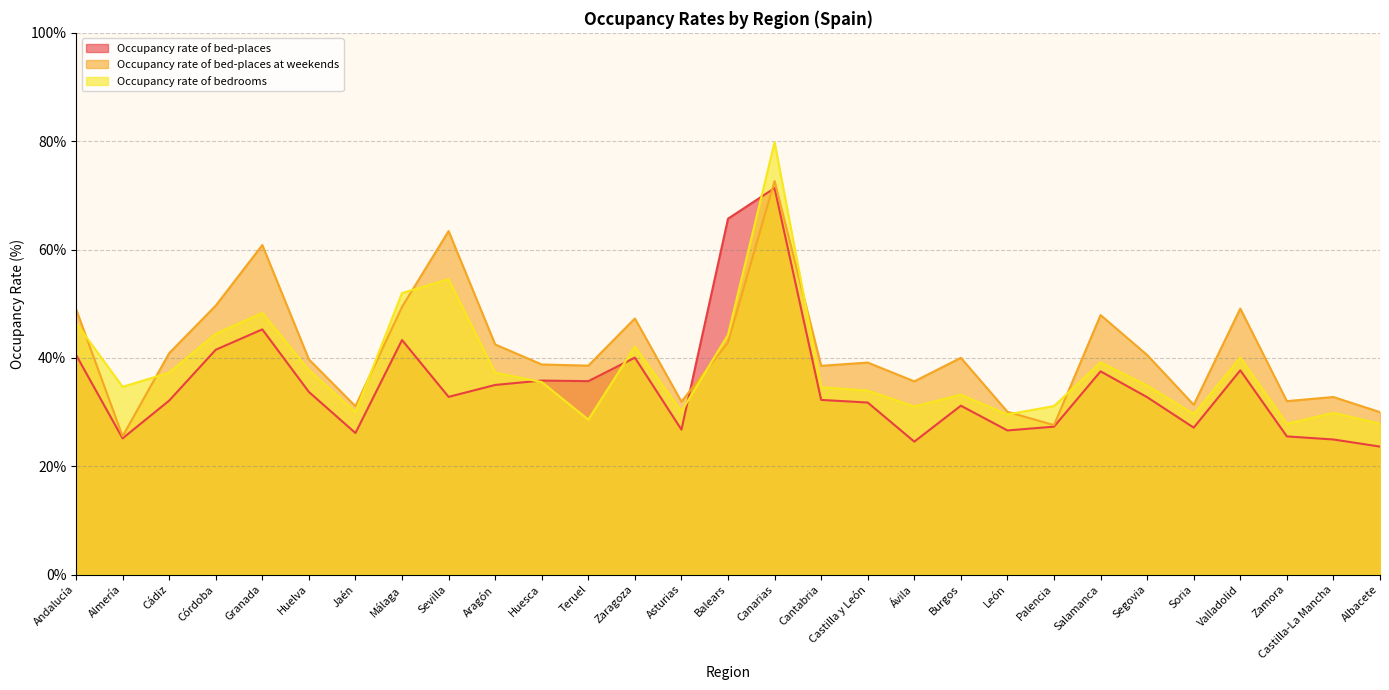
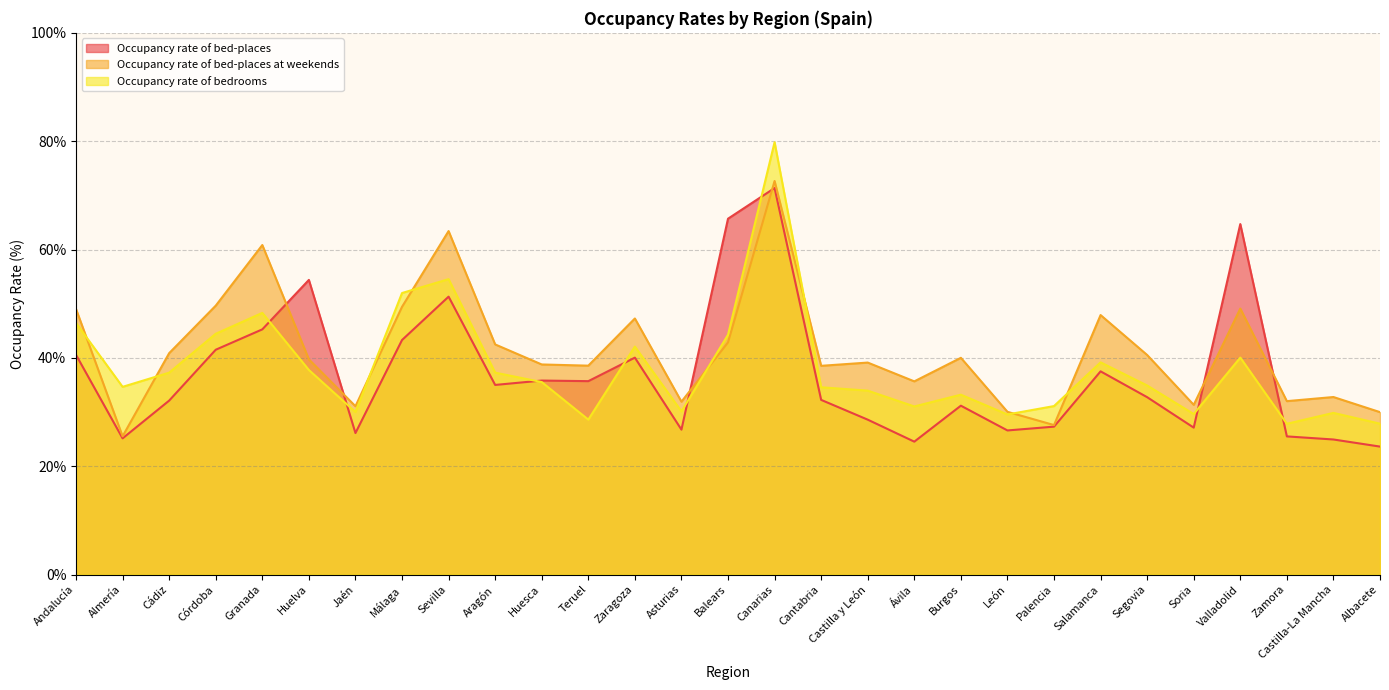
Occupancy rate of bed-places, Huelva: 34% -> 54%
Occupancy rate of bed-places, Sevilla: 33% -> 51%
Occupancy rate of bed-places, Castilla y León: 32% -> 29%
Occupancy rate of bed-places, Valladolid: 38% -> 65%
